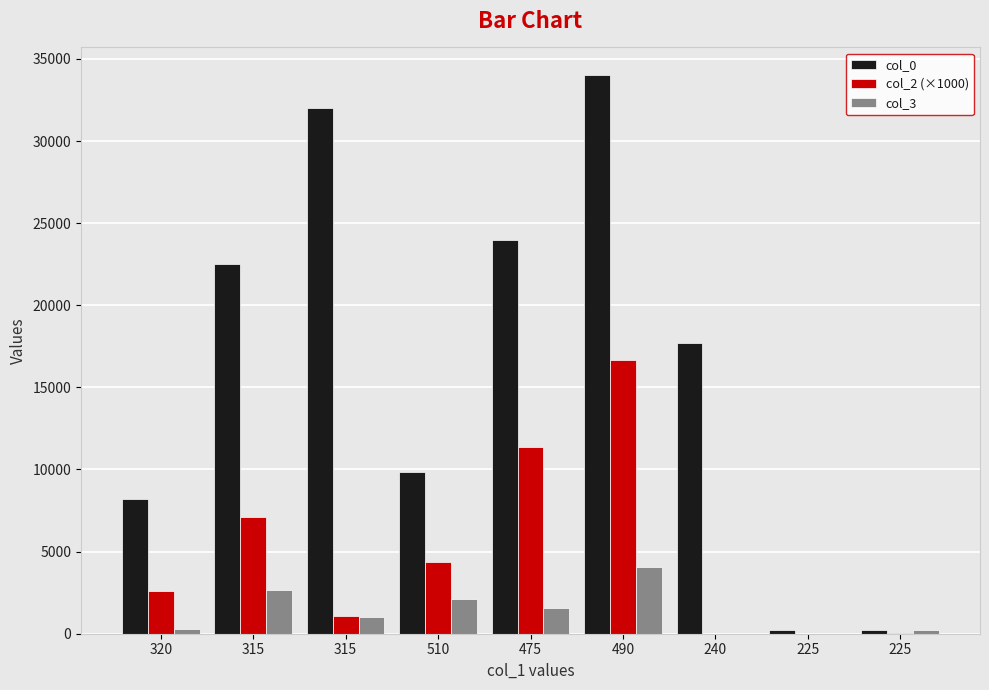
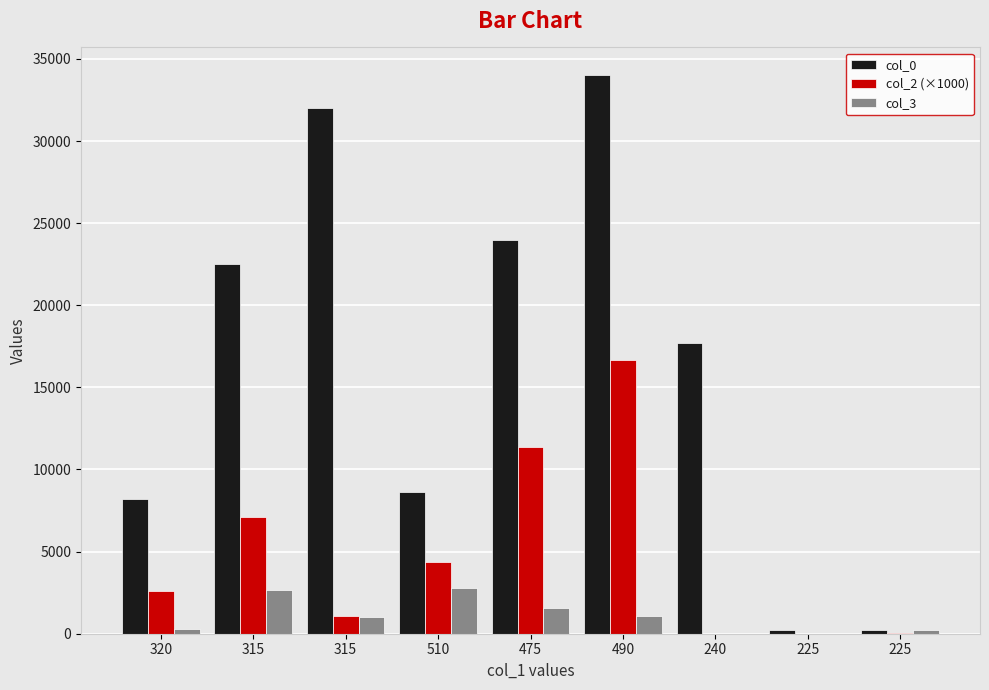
col_0, 510: 9900 -> 8600
col_3, 510: 2100 -> 2800
col_3, 490: 4100 -> 1100
